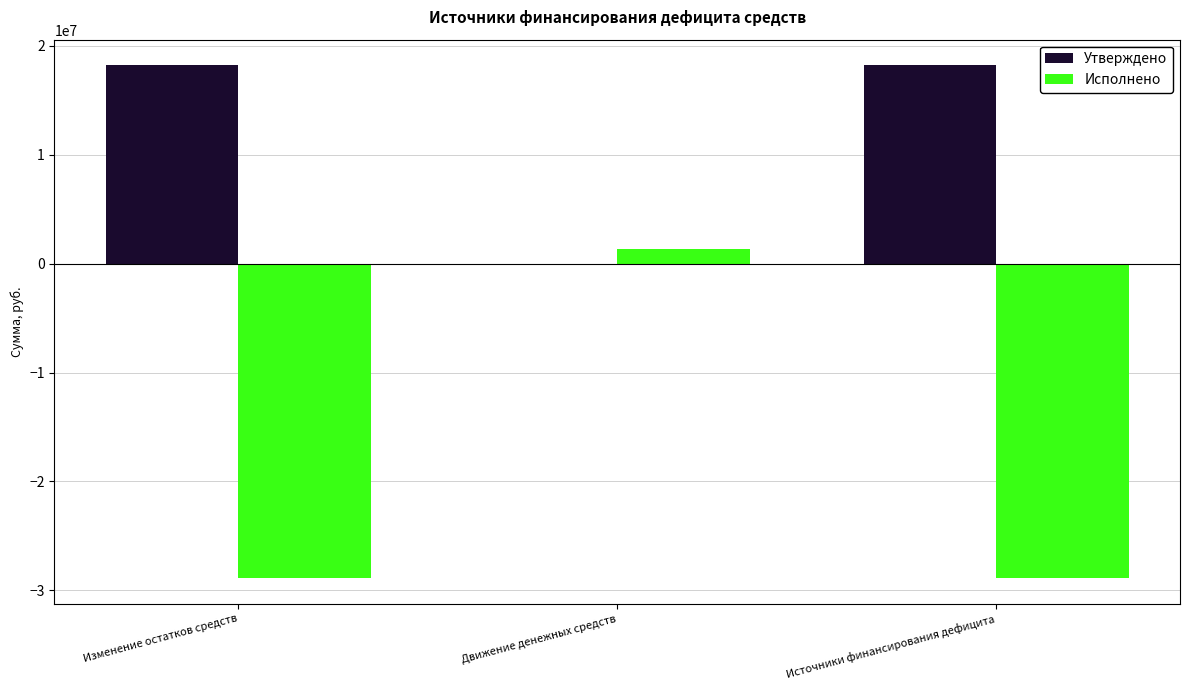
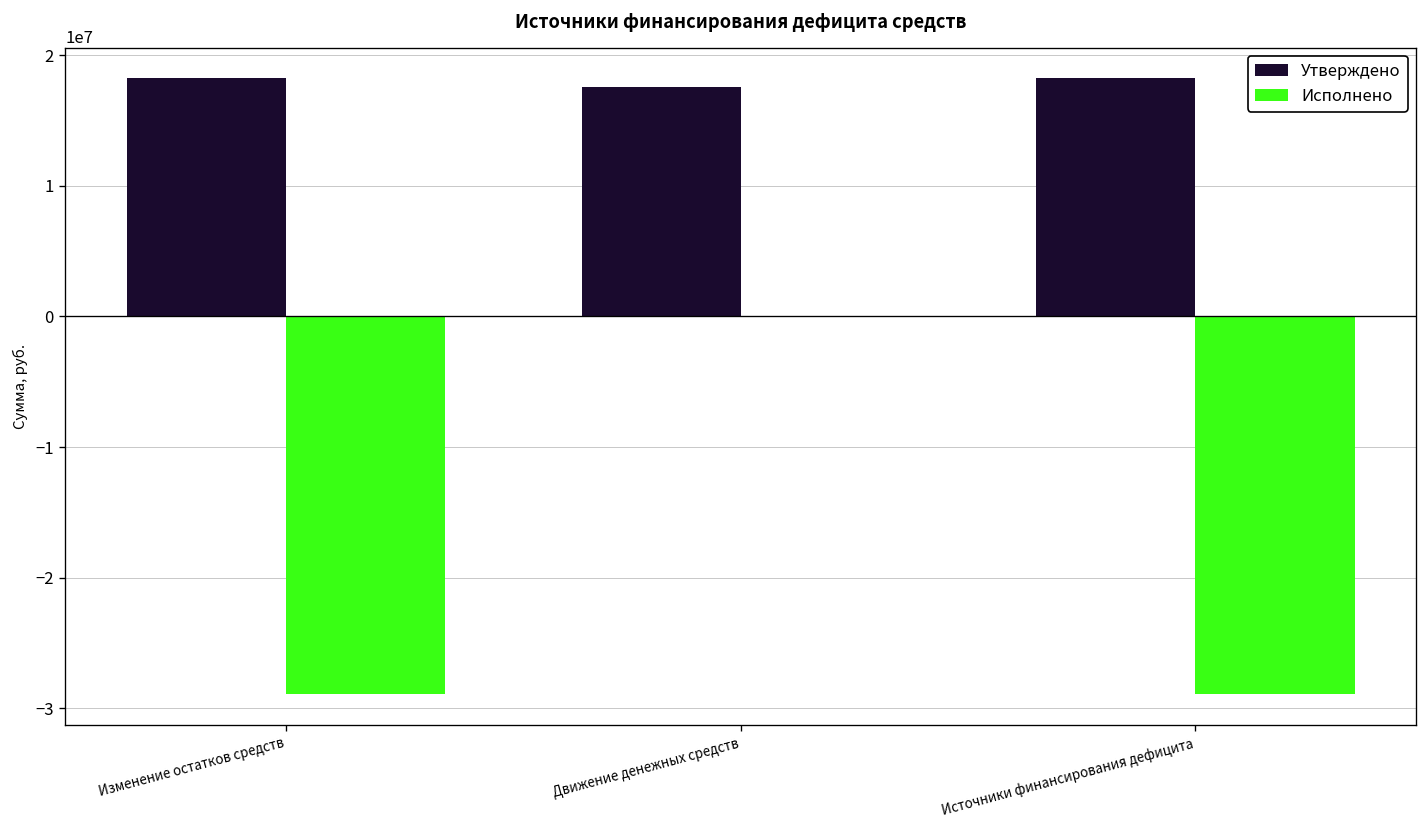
Утверждено, Движение денежных средств: 0 -> 17500000
Исполнено, Движение денежных средств: 1300000 -> 0
